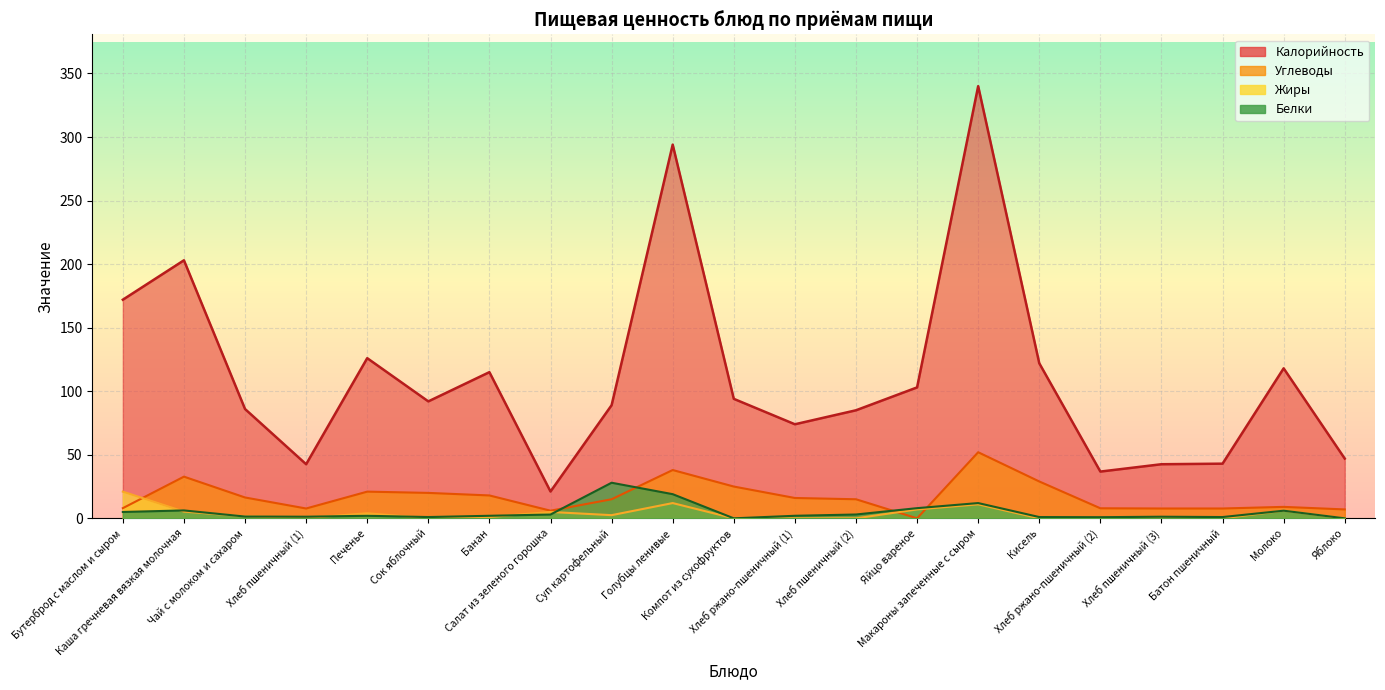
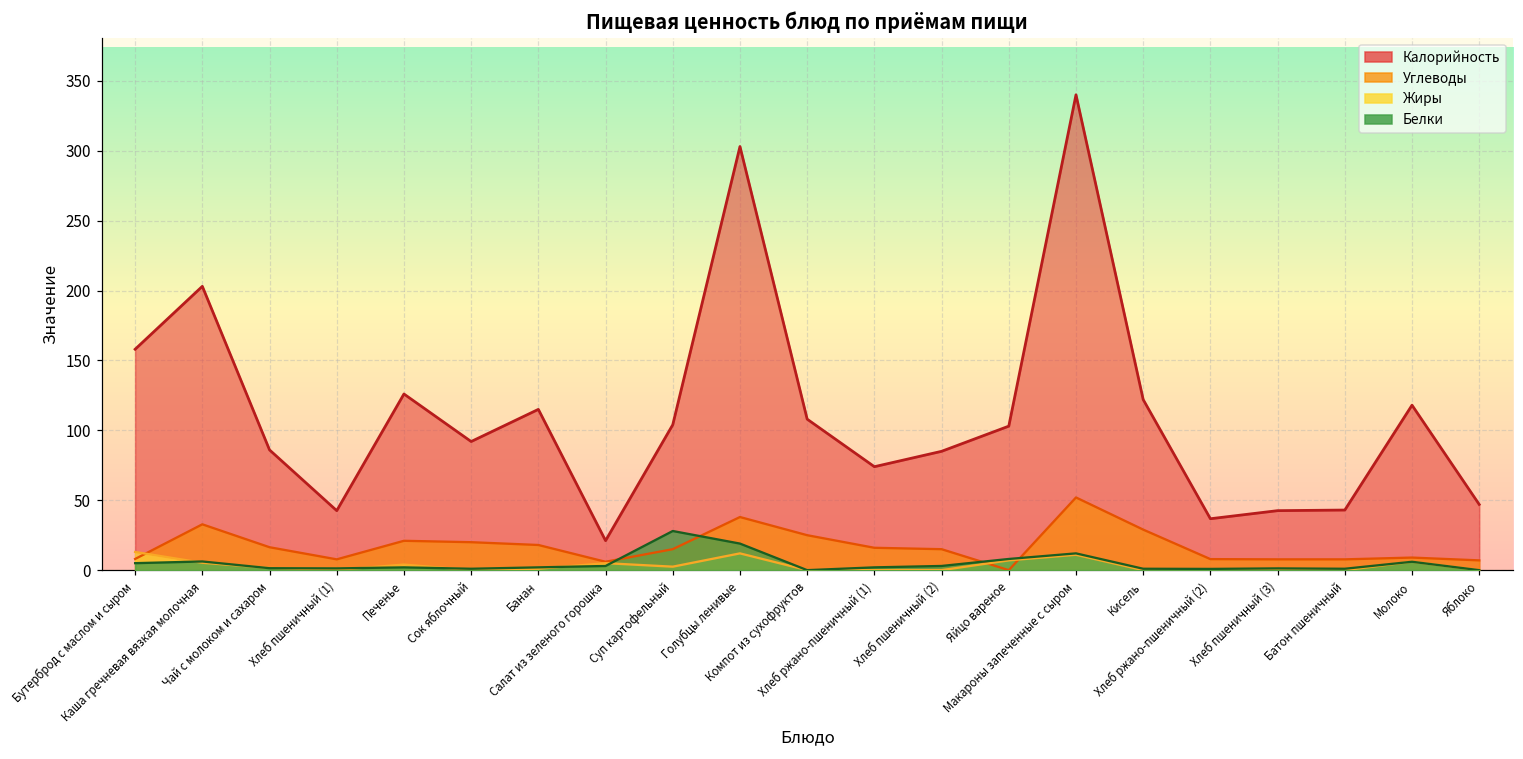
Калорийность, Бутерброд с маслом и сыром: 172 -> 158
Жиры, Бутерброд с маслом и сыром: 21 -> 13
Калорийность, Суп картофельный: 89 -> 104
Калорийность, Голубцы ленивые: 294 -> 303
Калорийность, Компот из сухофруктов: 94 -> 108
